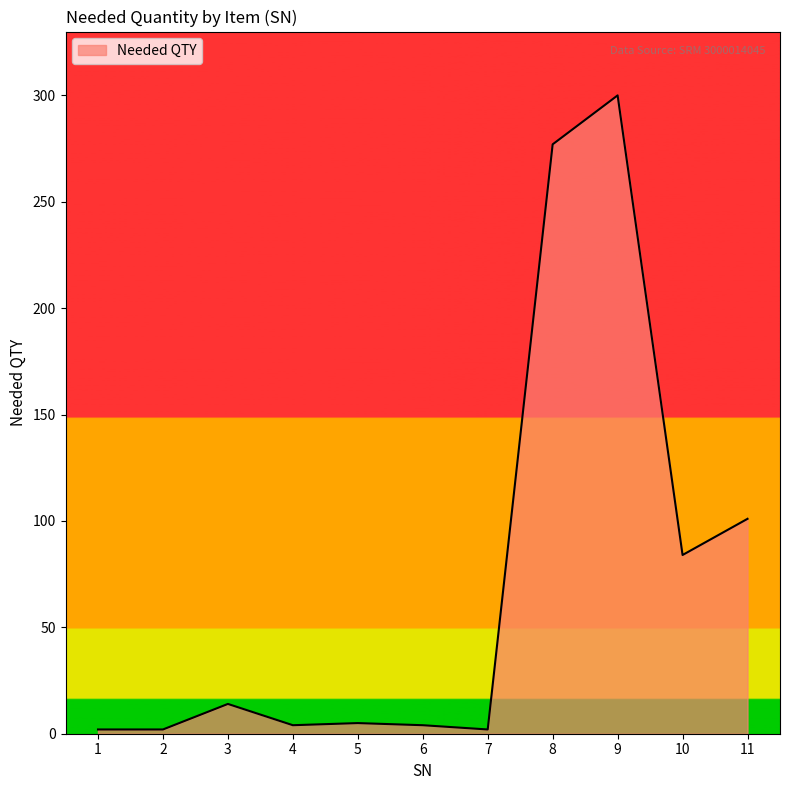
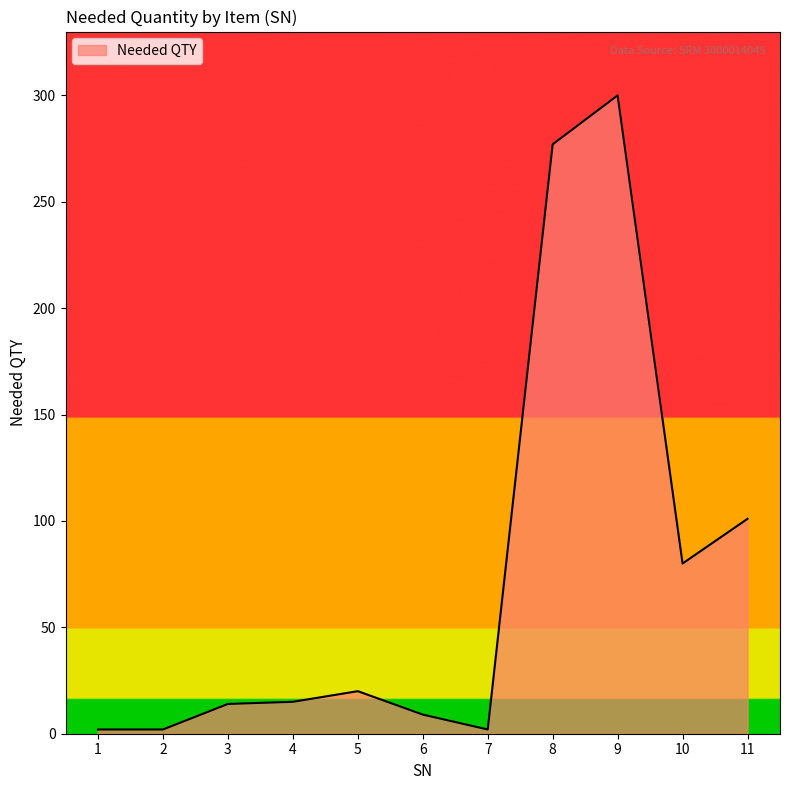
4: 4 -> 15
5: 5 -> 20
6: 4 -> 9
10: 84 -> 80
